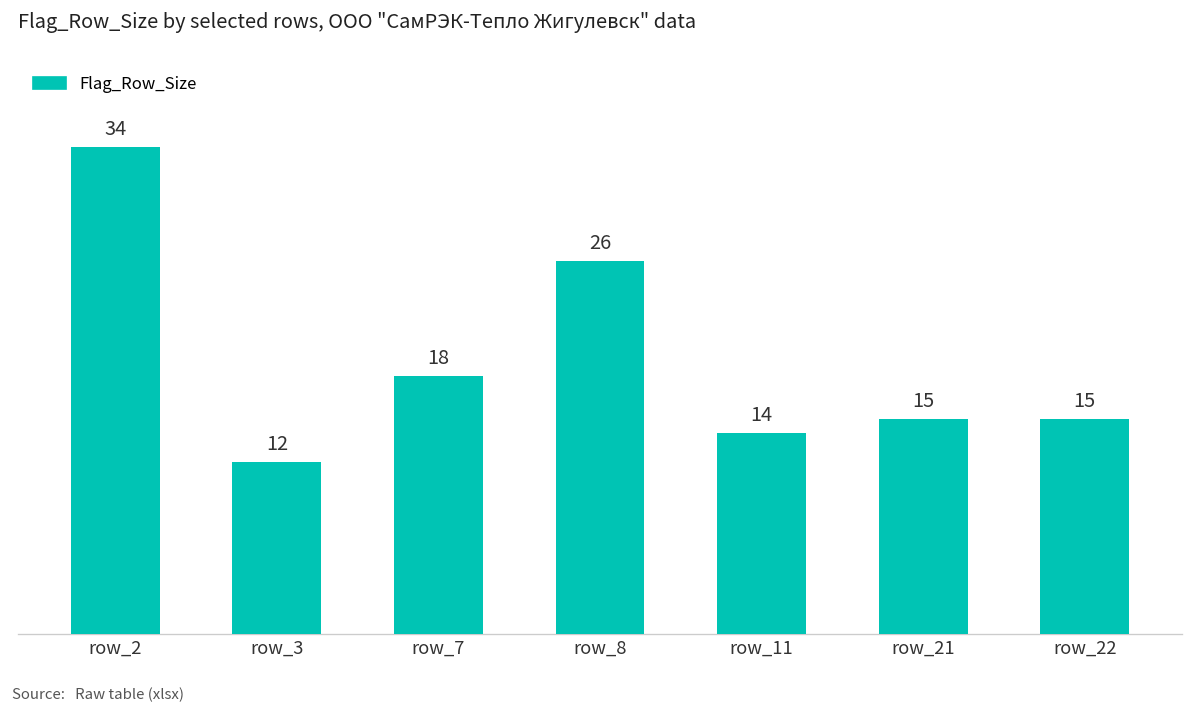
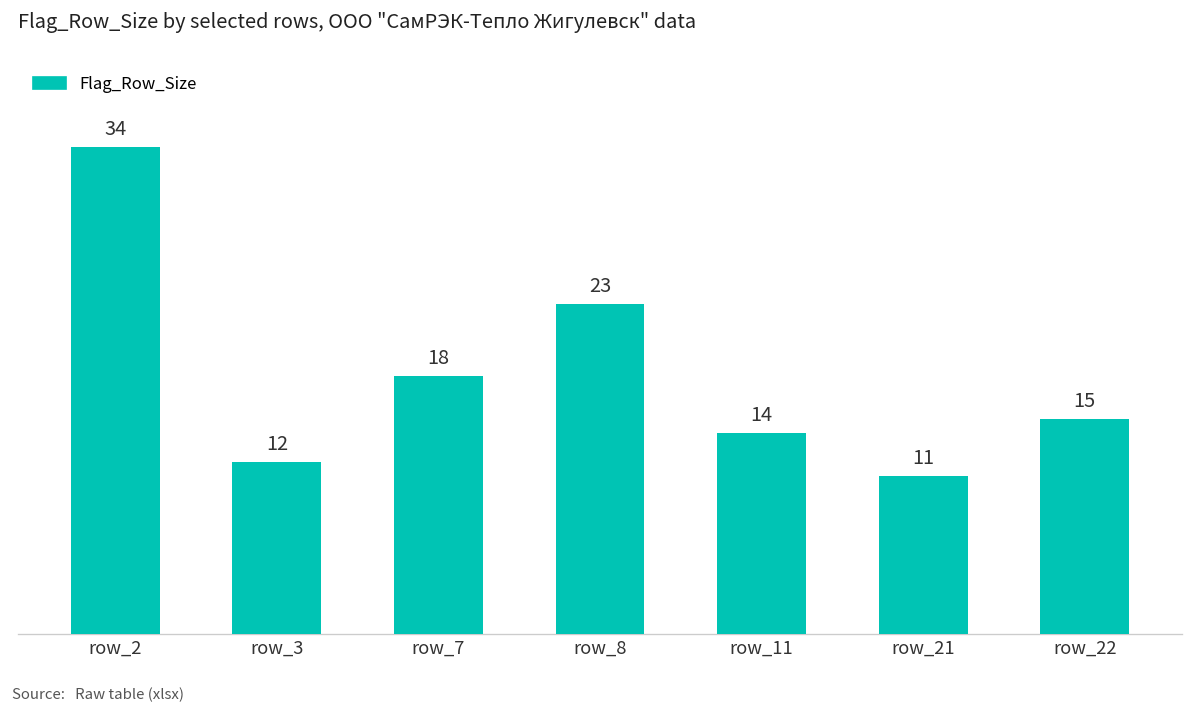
row_8: 26 -> 23
row_21: 15 -> 11
